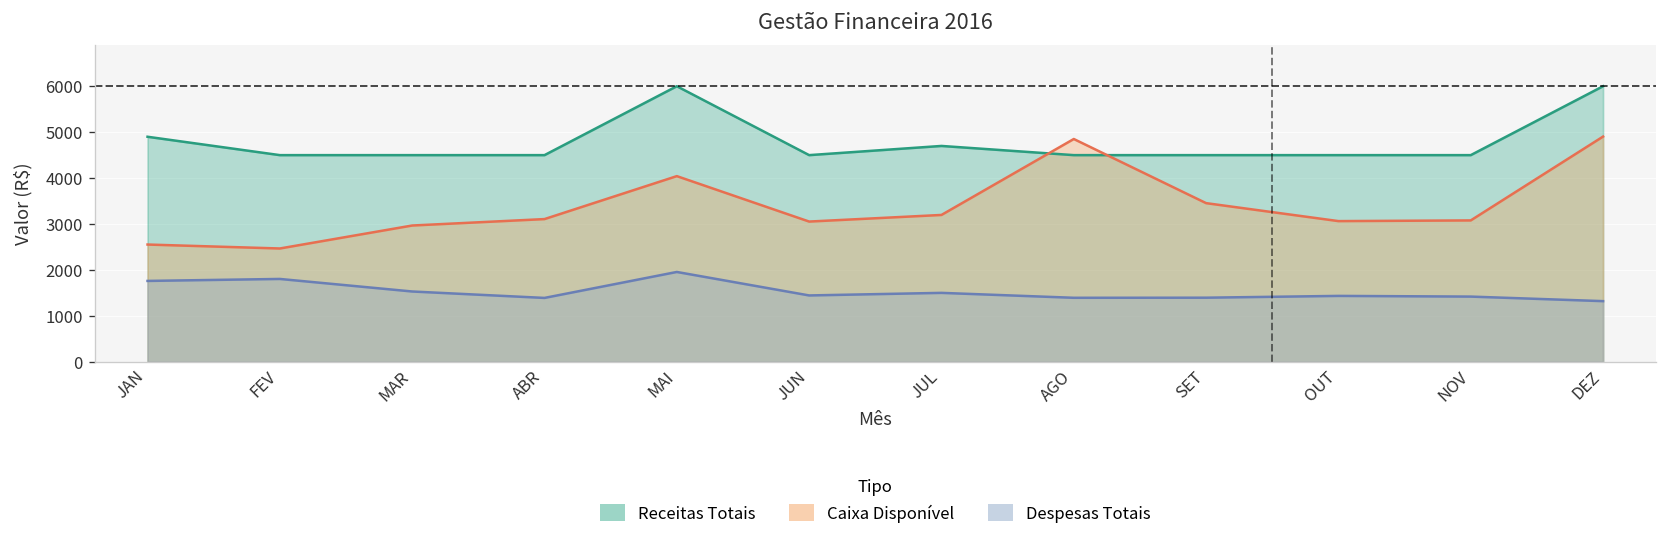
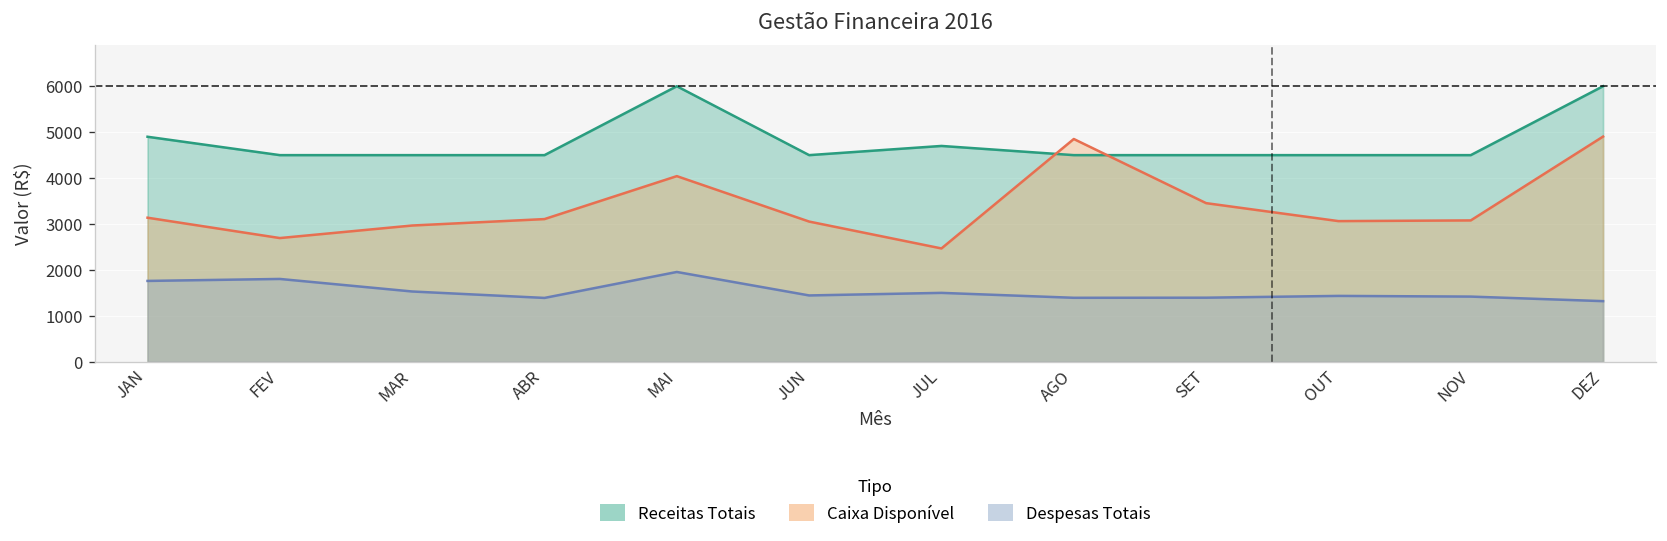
Caixa Disponível, JAN: 2600 -> 3100
Caixa Disponível, FEV: 2500 -> 2700
Caixa Disponível, JUL: 3200 -> 2500
